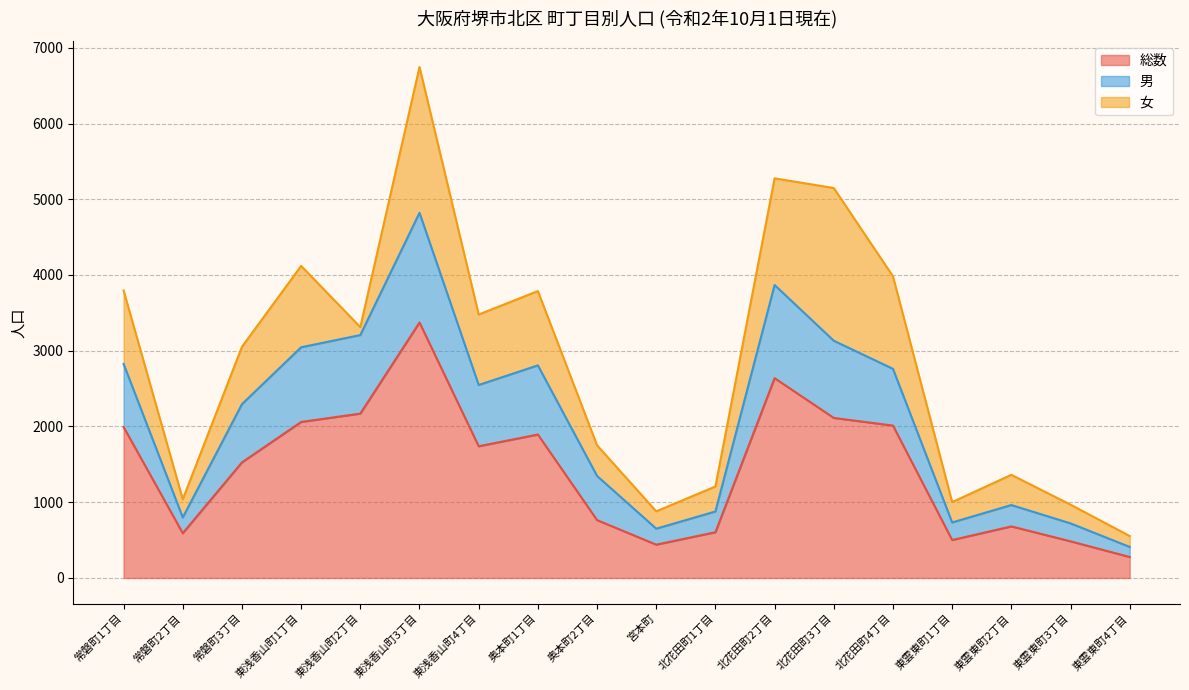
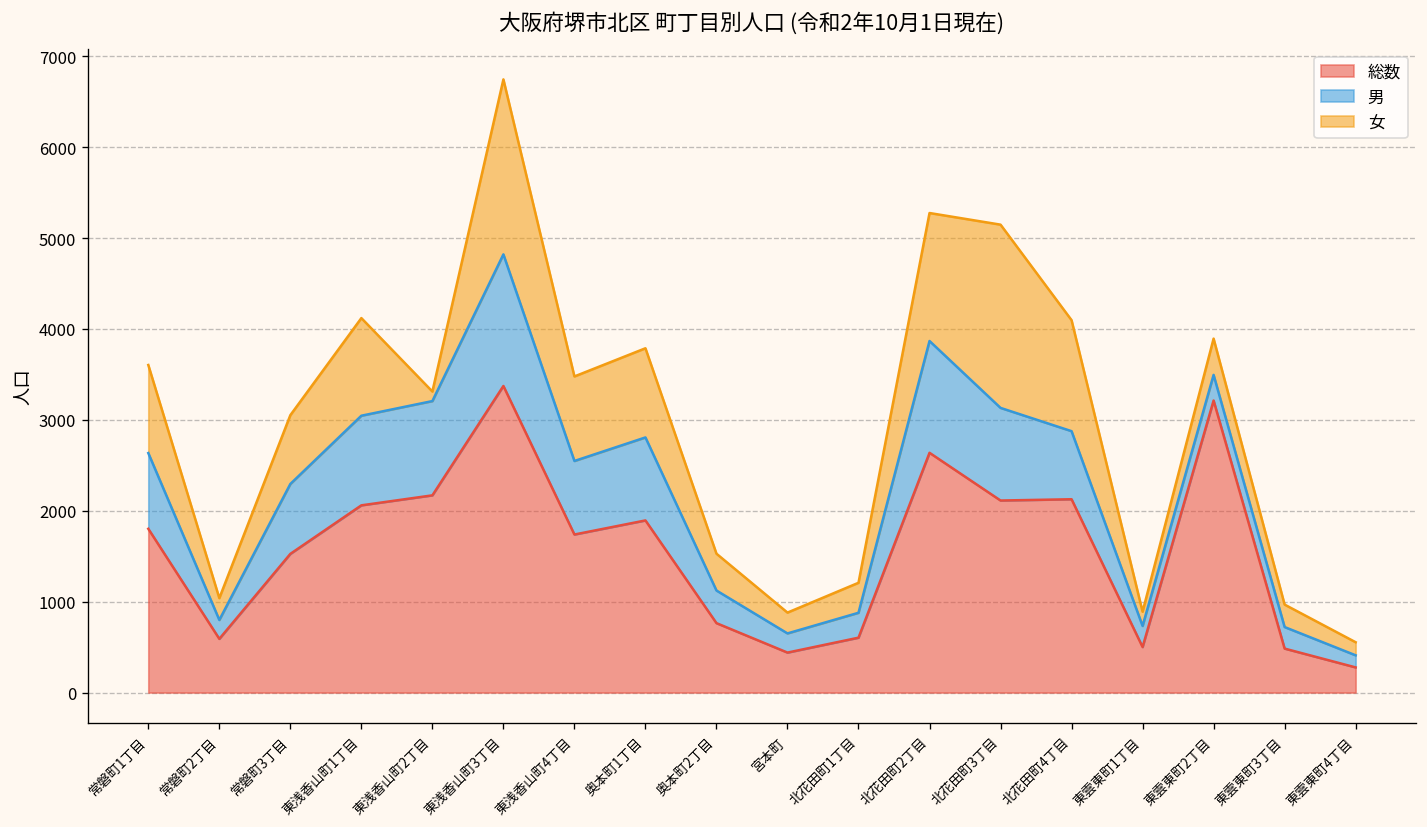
総数, 常磐町1丁目: 2000 -> 1800
男, 奥本町2丁目: 600 -> 400
総数, 北花田町4丁目: 2000 -> 2100
女, 東雲東町1丁目: 300 -> 200
総数, 東雲東町2丁目: 700 -> 3200
